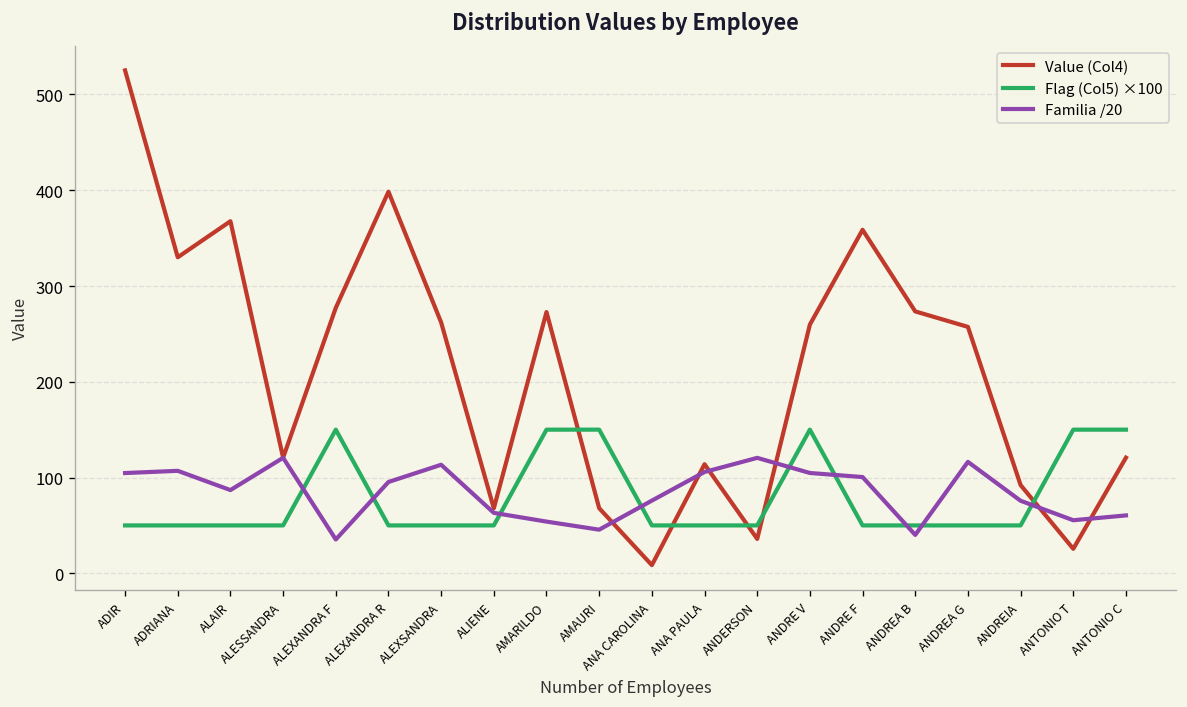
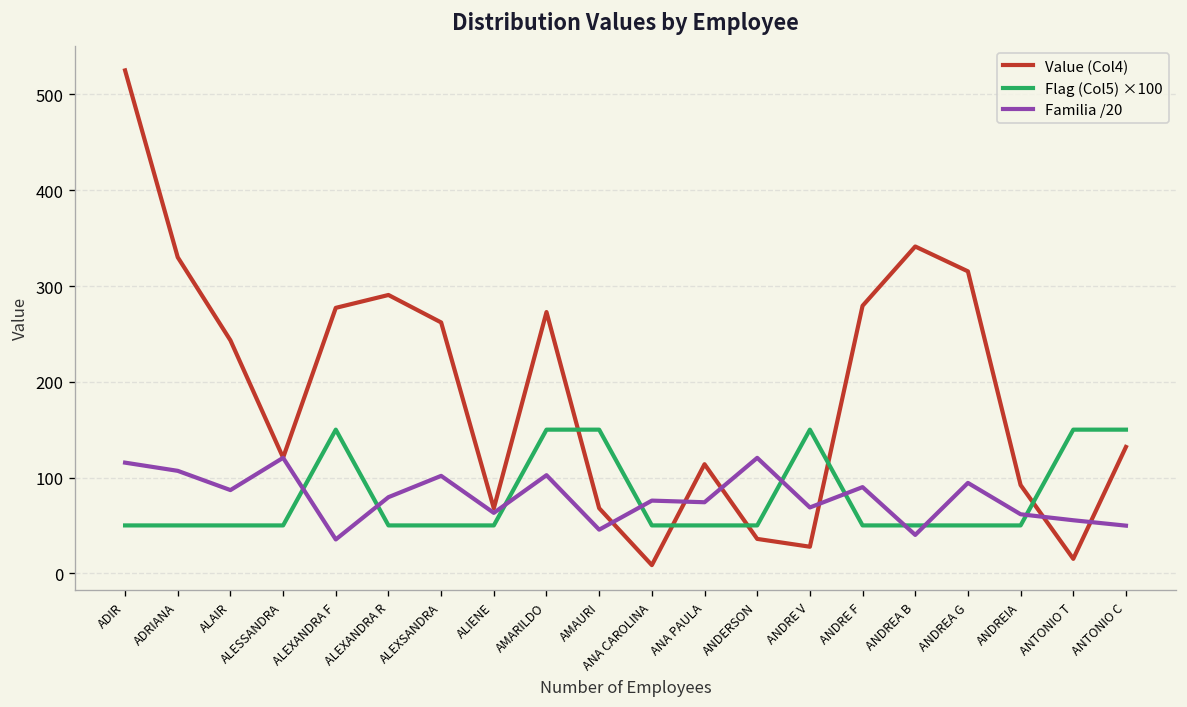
Familia /20, ADIR: 100 -> 120
Value (Col4), ALAIR: 370 -> 240
Value (Col4), ALEXANDRA R: 400 -> 290
Familia /20, ALEXANDRA R: 100 -> 80
Familia /20, ALEXSANDRA: 110 -> 100
Familia /20, AMARILDO: 50 -> 100
Familia /20, ANA PAULA: 110 -> 70
Value (Col4), ANDRE V: 260 -> 30
Familia /20, ANDRE V: 100 -> 70
Value (Col4), ANDRE F: 360 -> 280
Familia /20, ANDRE F: 100 -> 90
Value (Col4), ANDREA B: 270 -> 340
Value (Col4), ANDREA G: 260 -> 320
Familia /20, ANDREA G: 120 -> 90
Familia /20, ANDREIA: 80 -> 60
Value (Col4), ANTONIO T: 30 -> 20
Value (Col4), ANTONIO C: 120 -> 130
Familia /20, ANTONIO C: 60 -> 50
